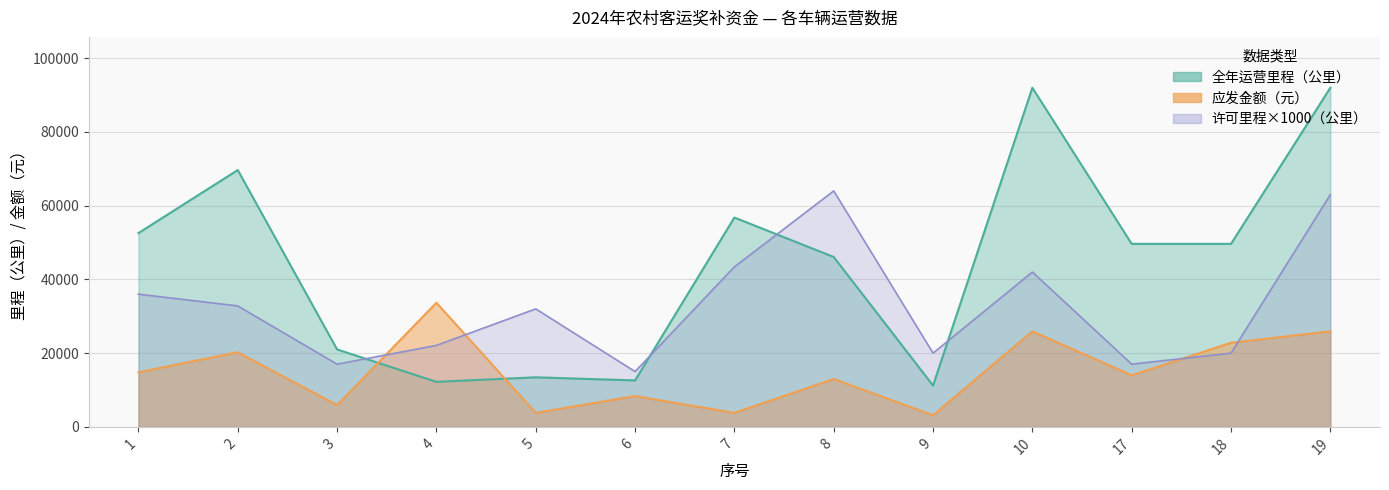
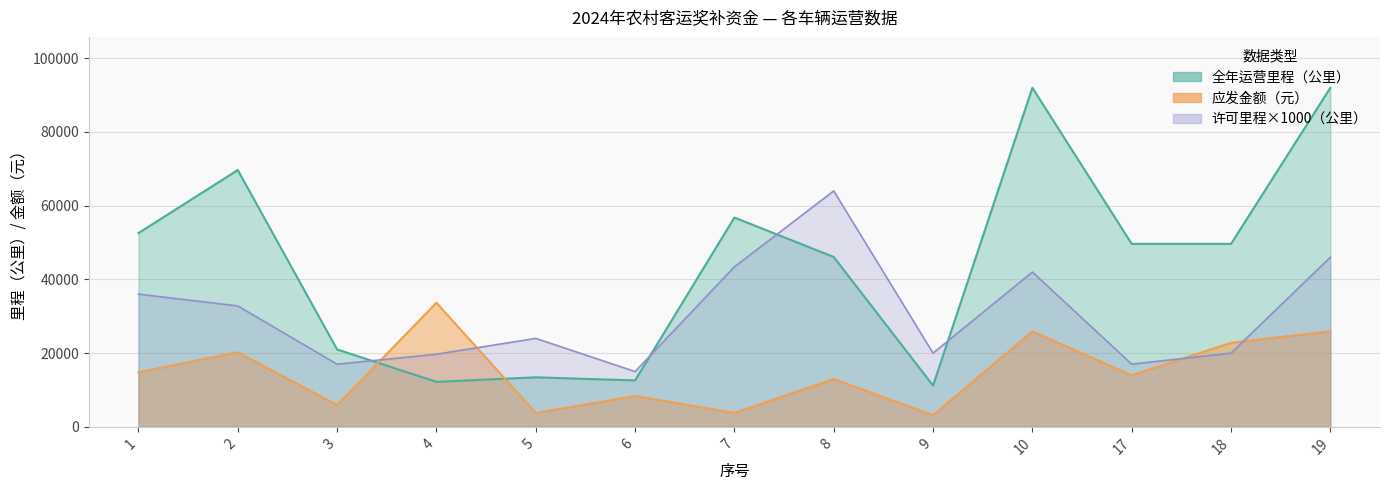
许可里程×1000（公里）, 4: 22000 -> 20000
许可里程×1000（公里）, 5: 32000 -> 24000
许可里程×1000（公里）, 19: 63000 -> 46000
